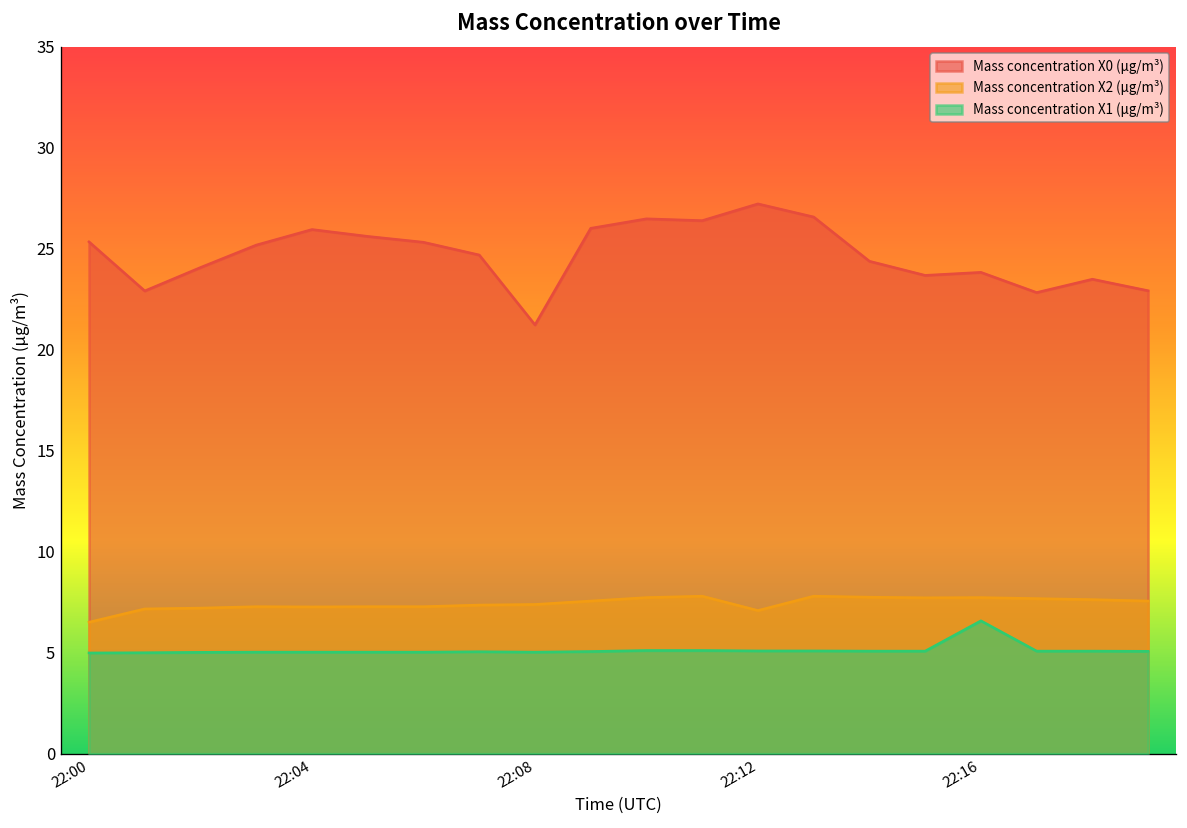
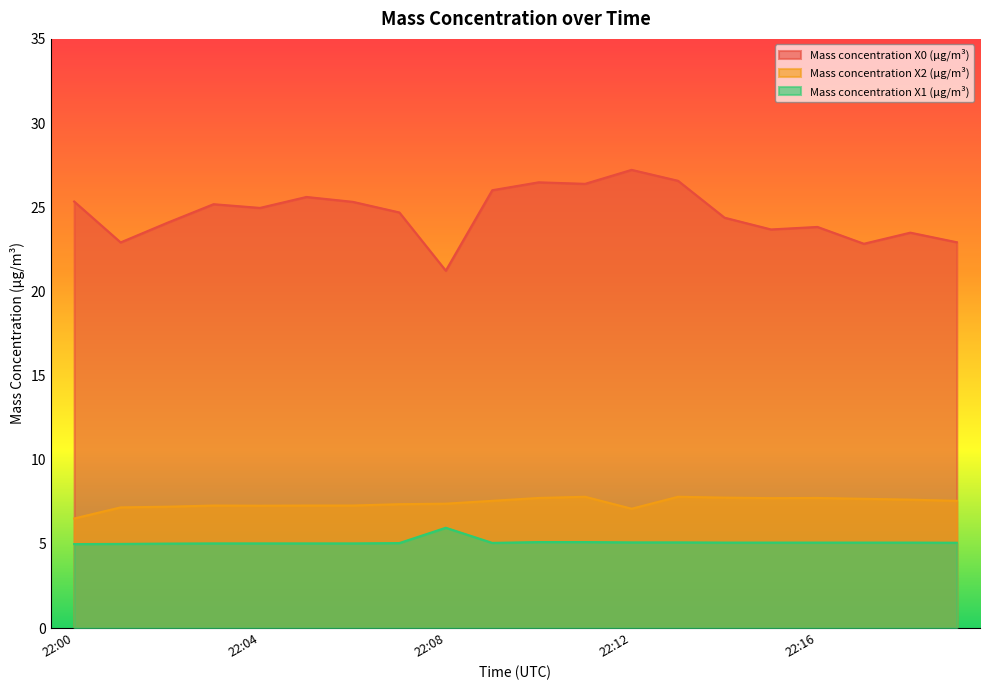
Mass concentration X0 (μg/m³), 22:04: 26.0 -> 25.0
Mass concentration X1 (μg/m³), 22:08: 5.0 -> 6.0
Mass concentration X1 (μg/m³), 22:16: 6.6 -> 5.1
